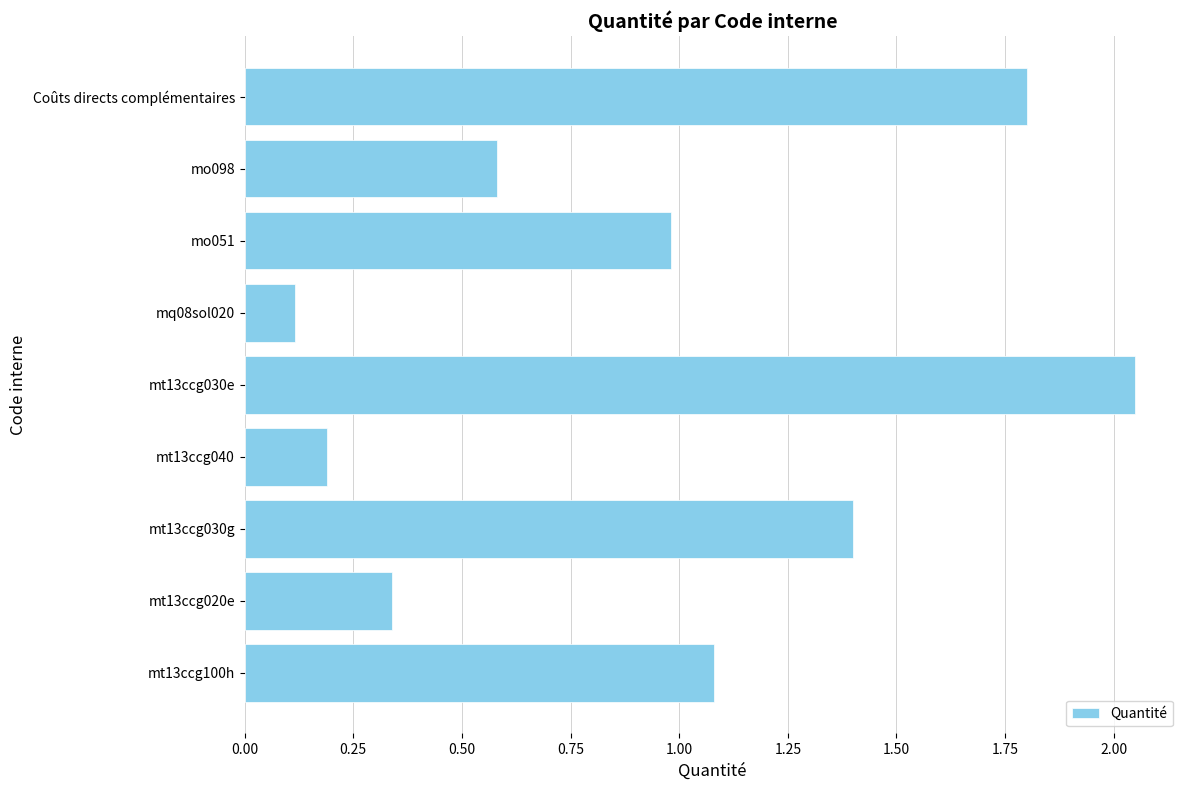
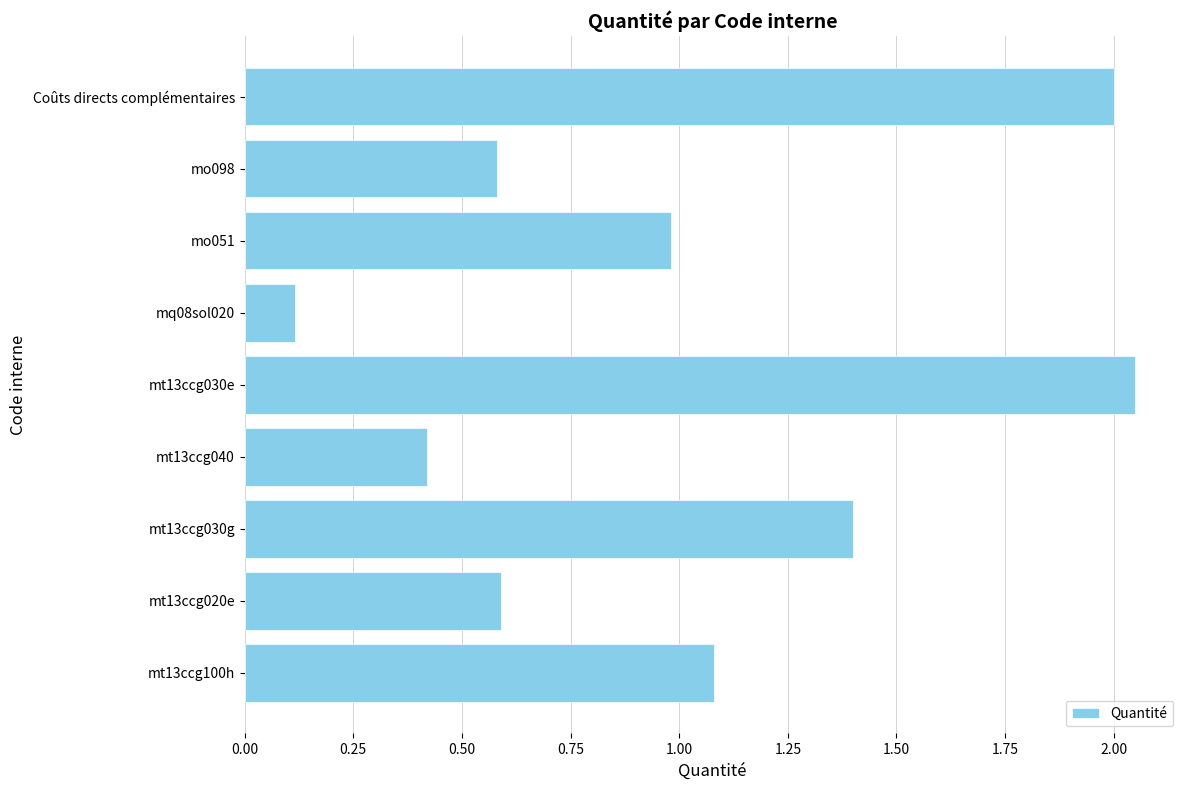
Coûts directs complémentaires: 1.8 -> 2.0
mt13ccg040: 0.19 -> 0.42
mt13ccg020e: 0.34 -> 0.59
